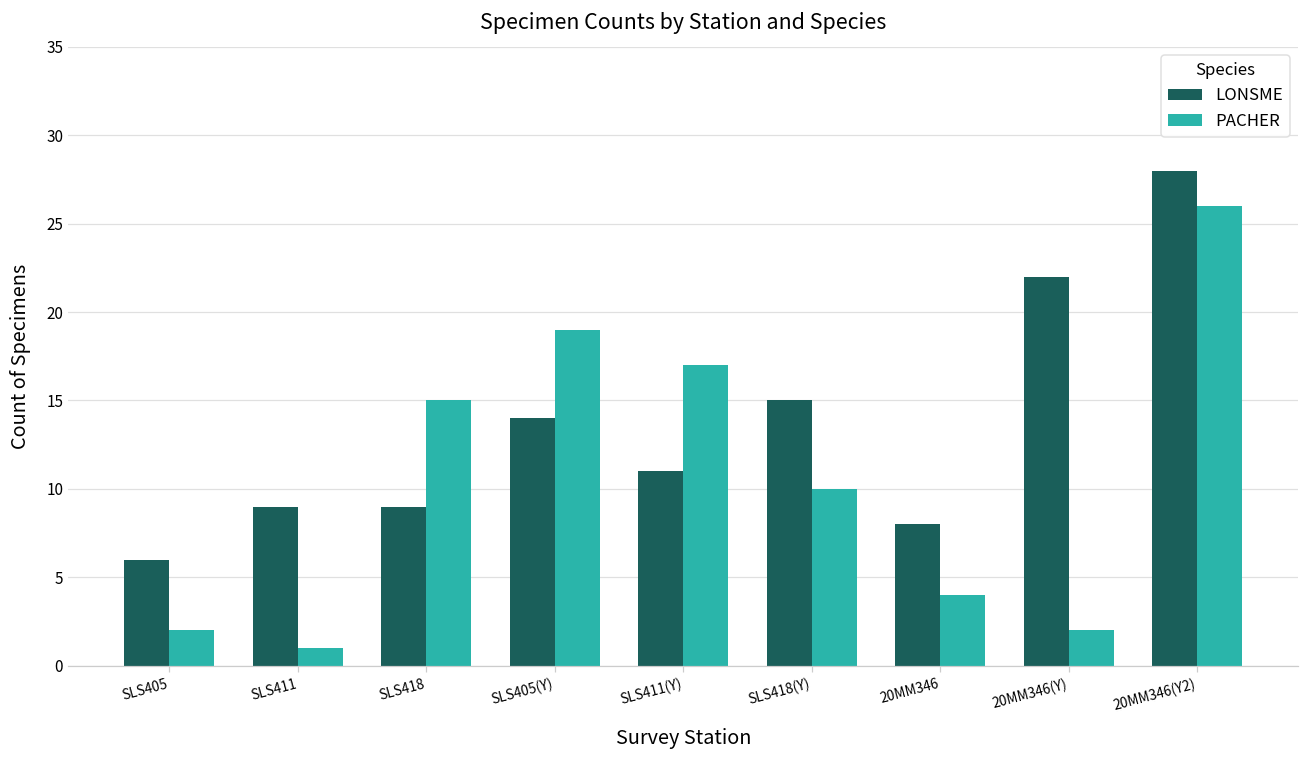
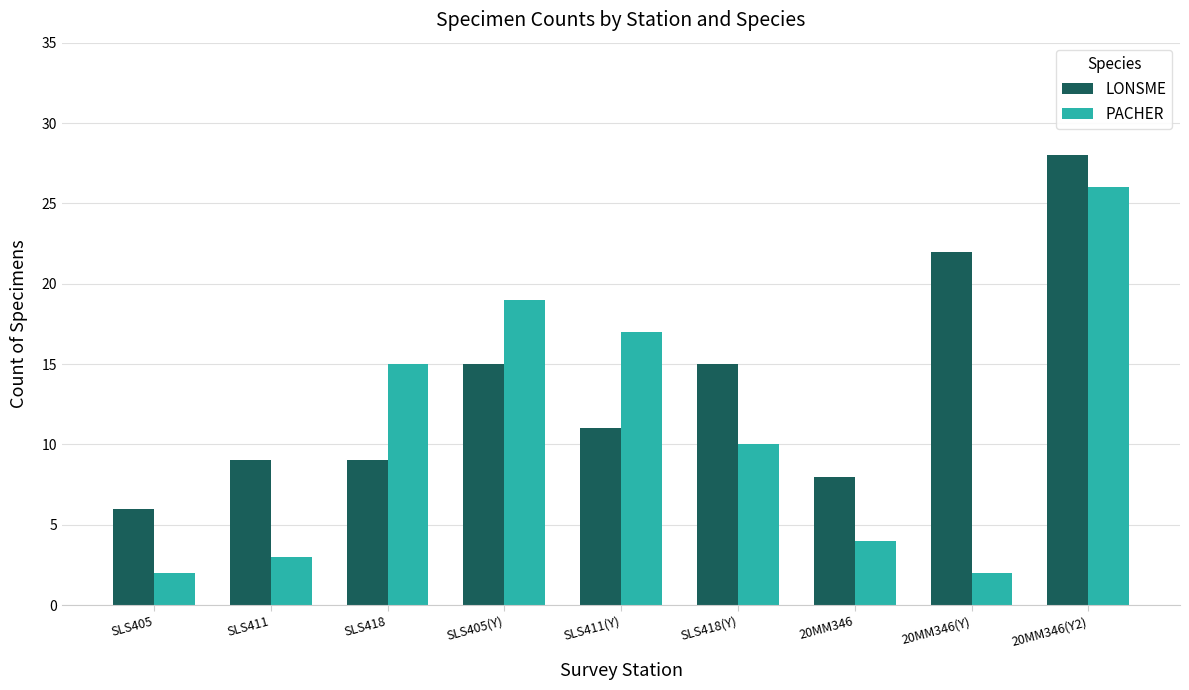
PACHER, SLS411: 1 -> 3
LONSME, SLS405(Y): 14 -> 15
